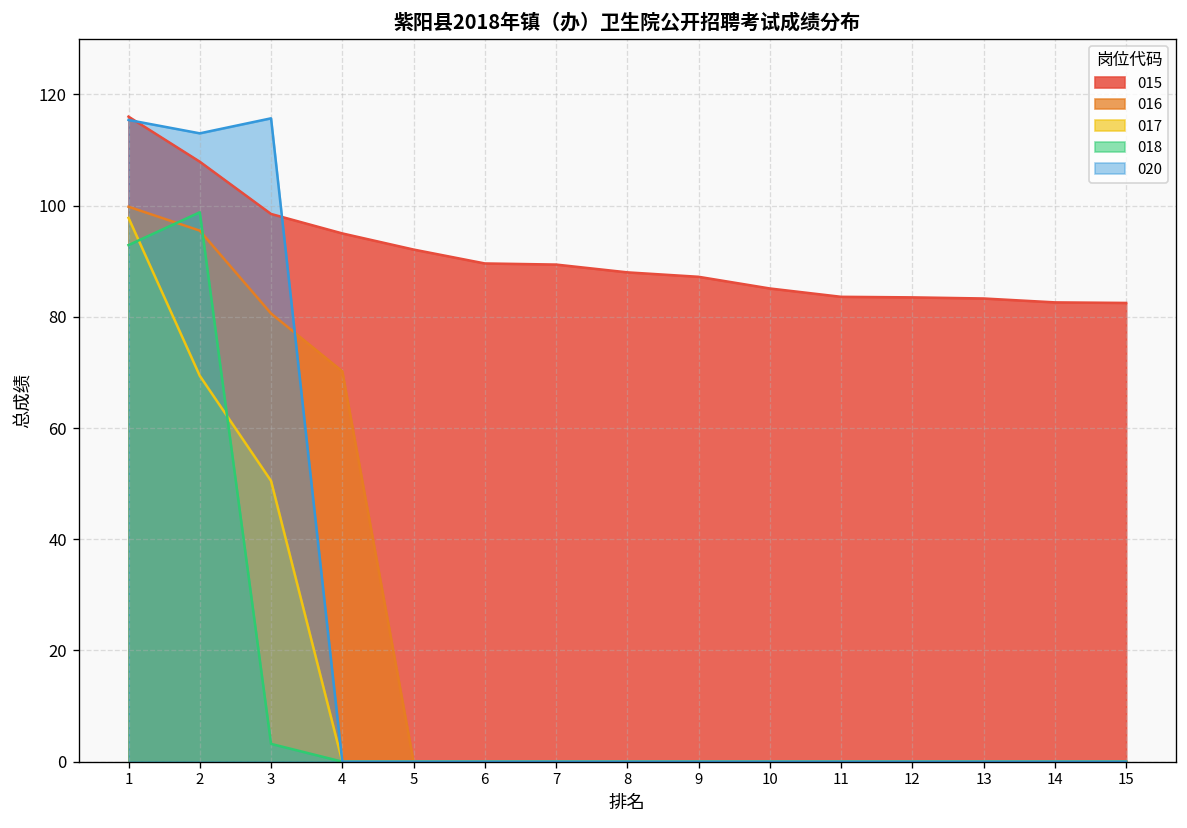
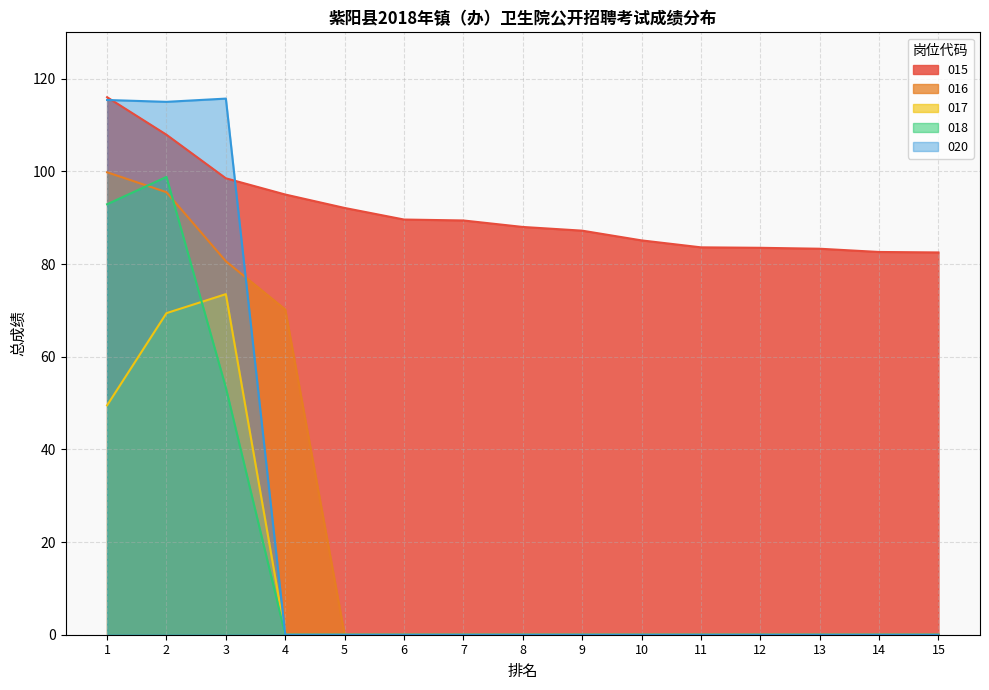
017, 1: 98 -> 50
020, 2: 113 -> 115
017, 3: 51 -> 74
018, 3: 3 -> 53
